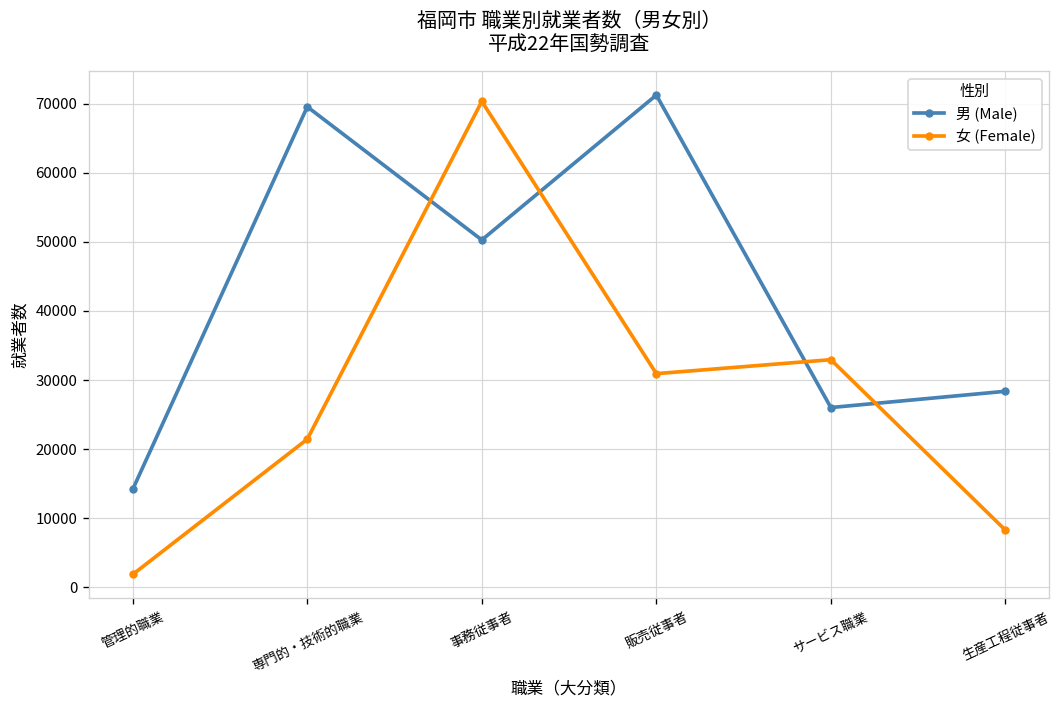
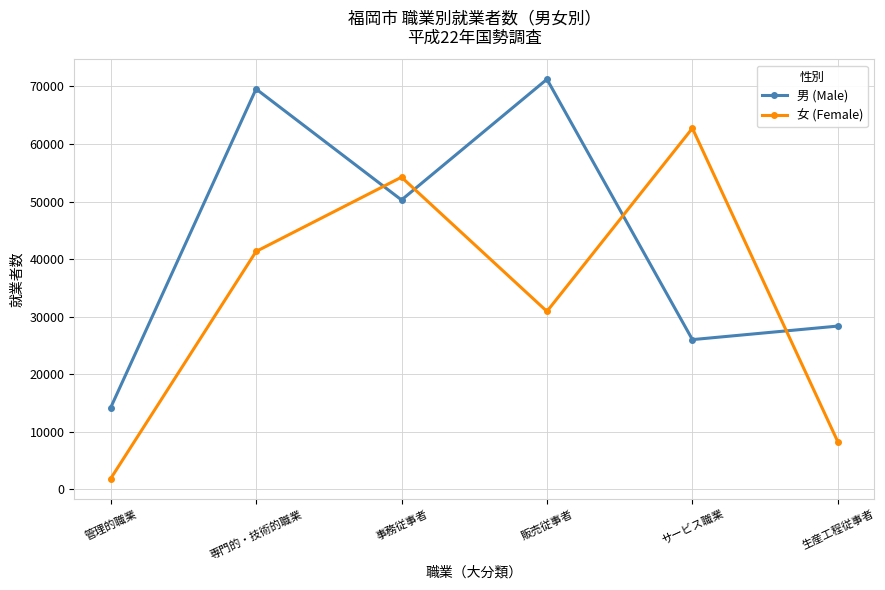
女 (Female), 専門的・技術的職業: 21000 -> 41000
女 (Female), 事務従事者: 70000 -> 54000
女 (Female), サービス職業: 33000 -> 63000
